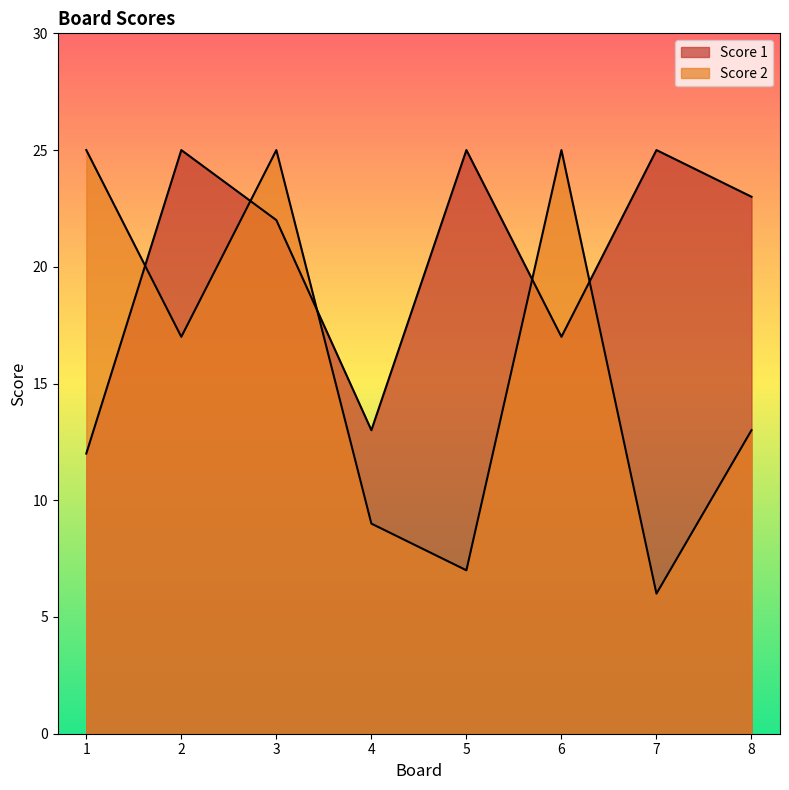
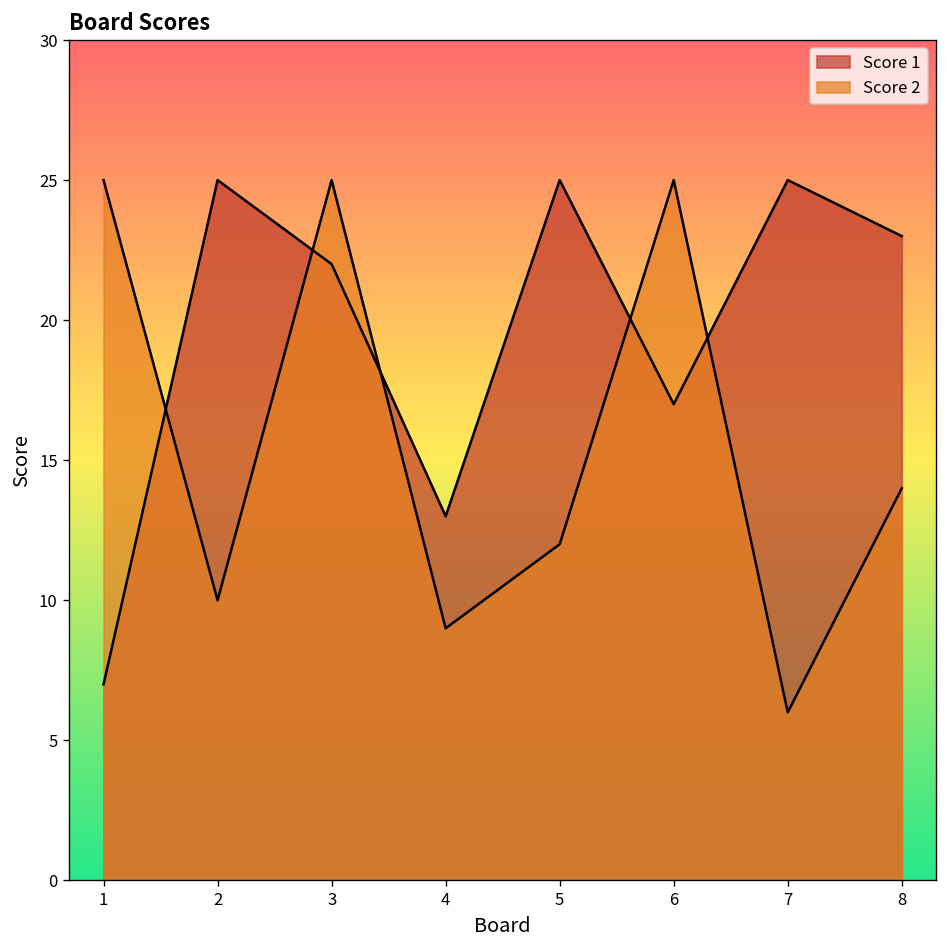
Score 1, 1: 12 -> 7
Score 2, 2: 17 -> 10
Score 2, 5: 7 -> 12
Score 2, 8: 13 -> 14
